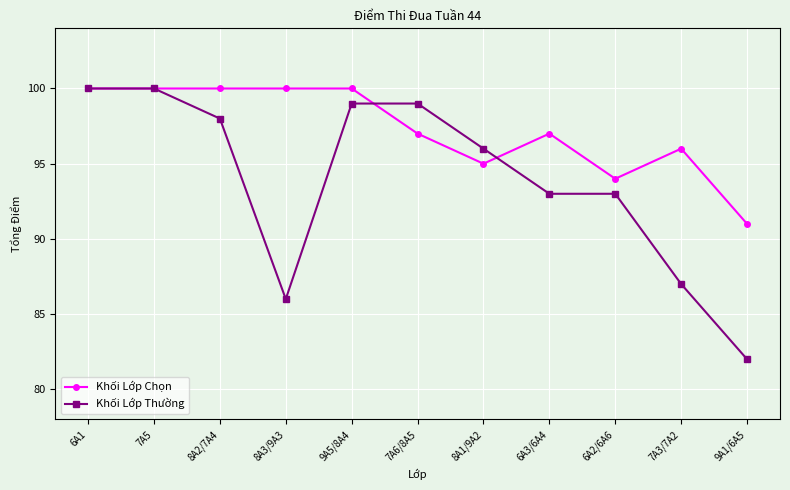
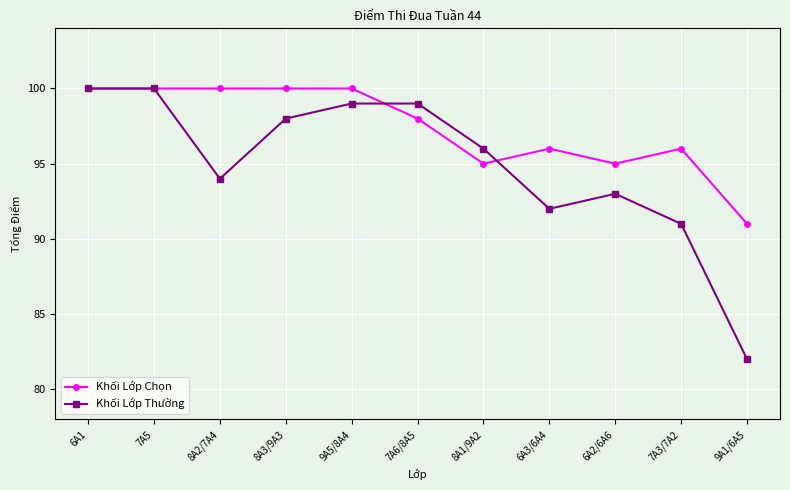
Khối Lớp Thường, 8A2/7A4: 98 -> 94
Khối Lớp Thường, 8A3/9A3: 86 -> 98
Khối Lớp Chọn, 7A6/8A5: 97 -> 98
Khối Lớp Chọn, 6A3/6A4: 97 -> 96
Khối Lớp Thường, 6A3/6A4: 93 -> 92
Khối Lớp Chọn, 6A2/6A6: 94 -> 95
Khối Lớp Thường, 7A3/7A2: 87 -> 91
